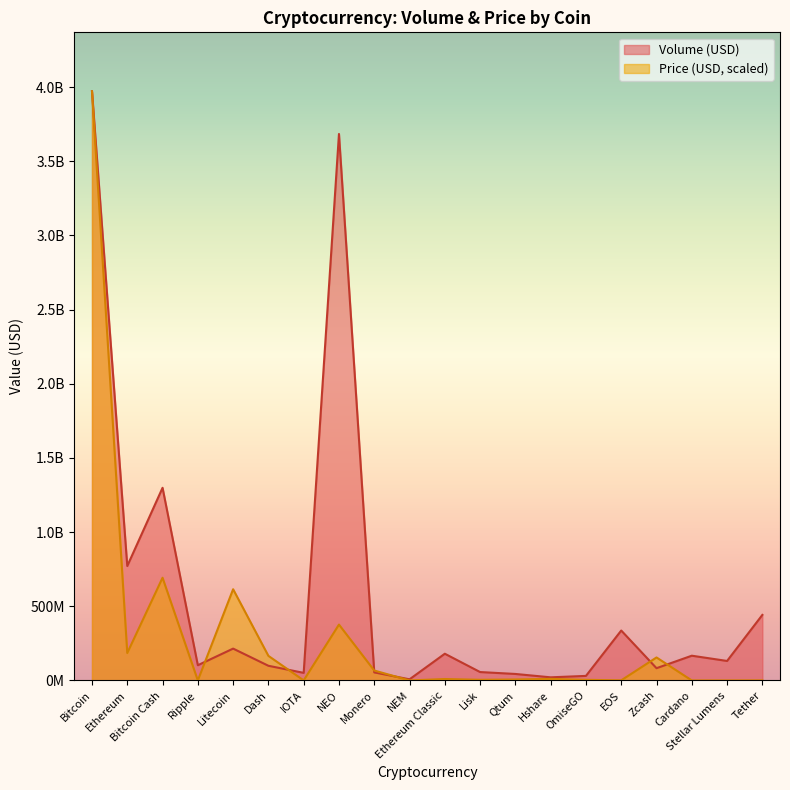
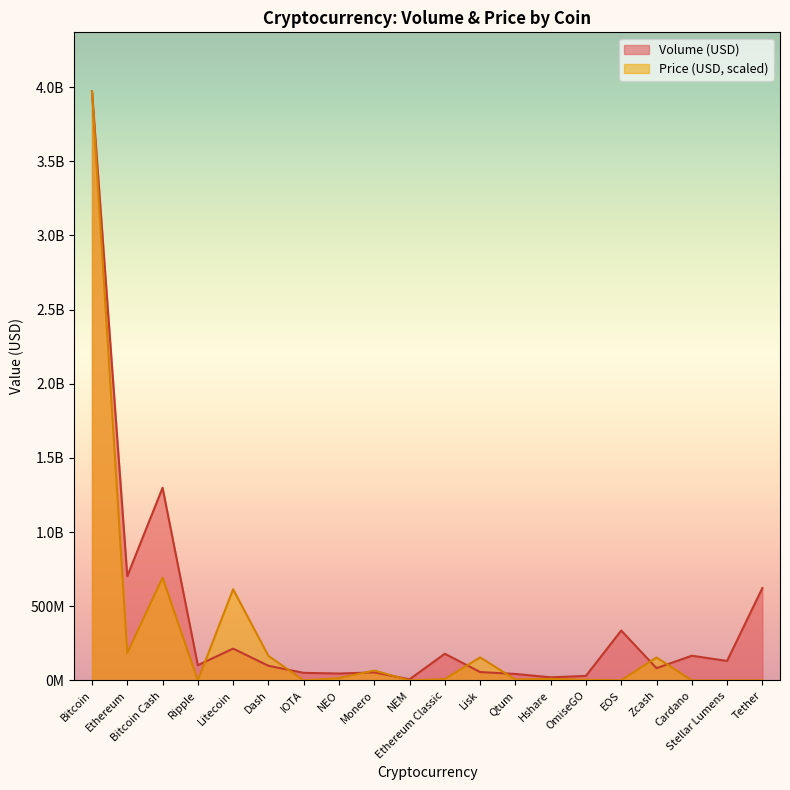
Volume (USD), Ethereum: 770000000 -> 700000000
Volume (USD), NEO: 3680000000 -> 50000000
Price (USD, scaled), NEO: 380000000 -> 20000000
Price (USD, scaled), Lisk: 0 -> 160000000
Volume (USD), Tether: 440000000 -> 620000000
